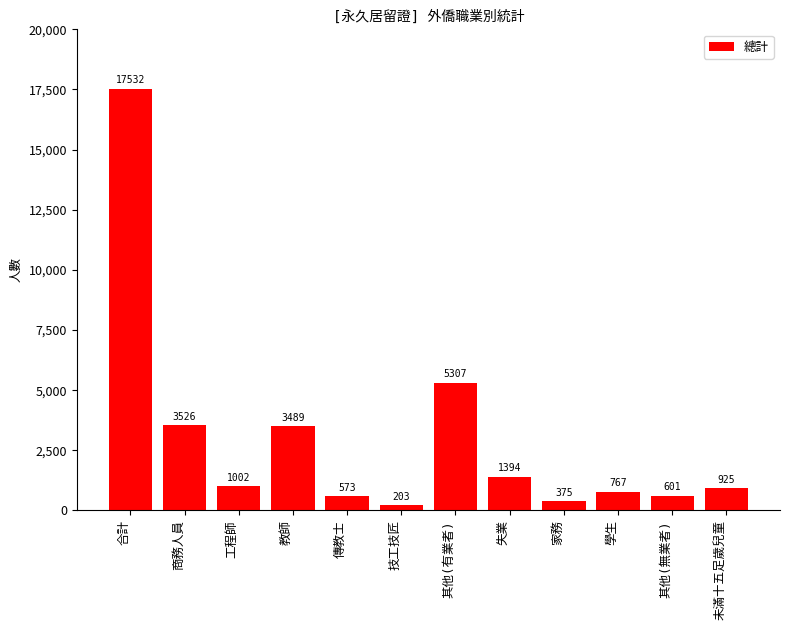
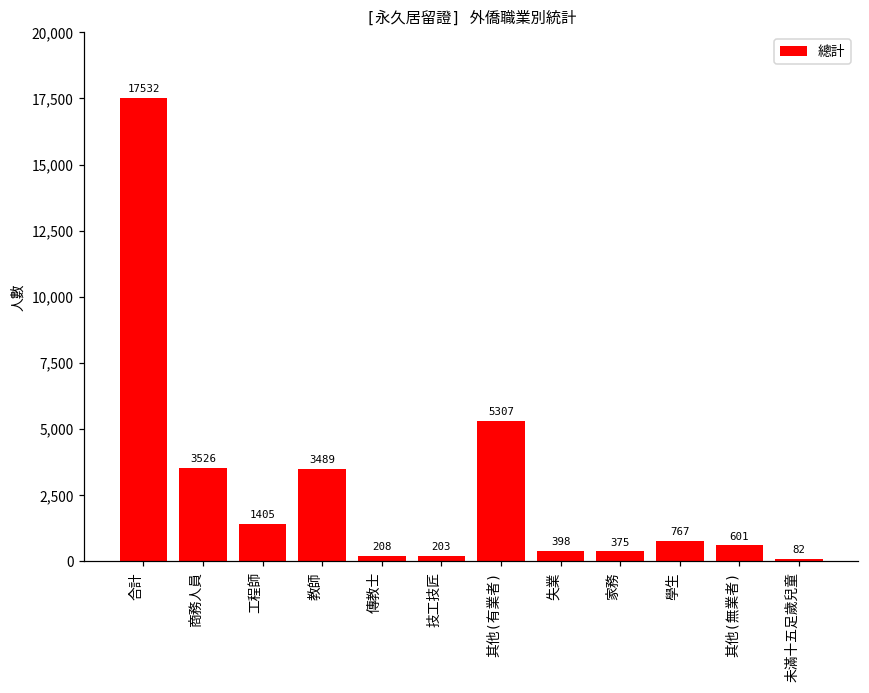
工程師: 1002 -> 1405
傳教士: 573 -> 208
失業: 1394 -> 398
未滿十五足歲兒童: 925 -> 82
